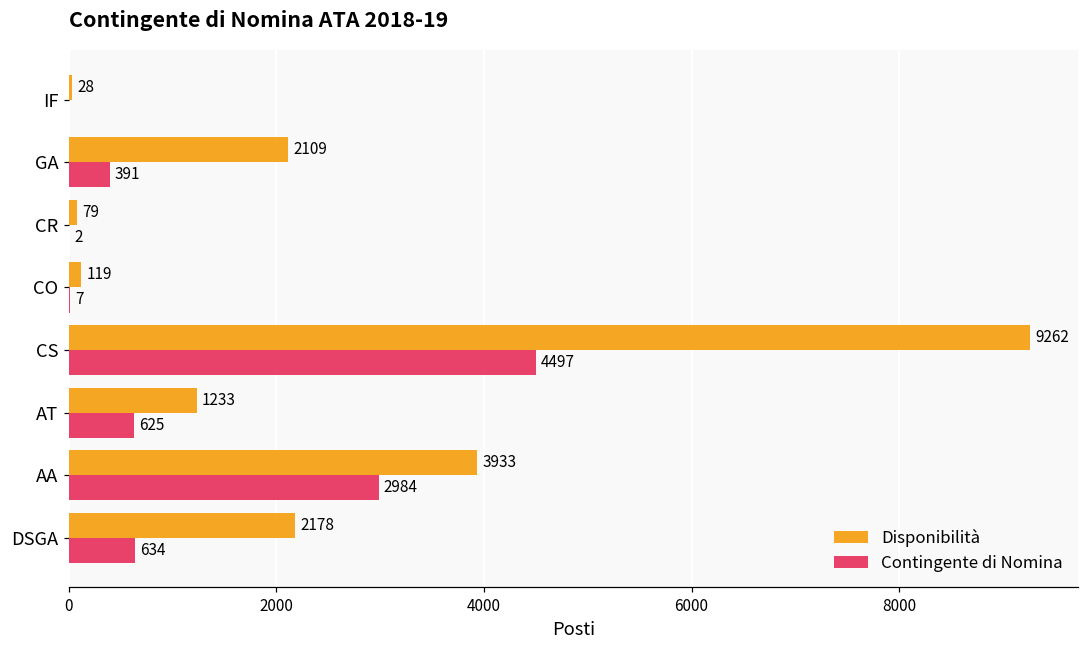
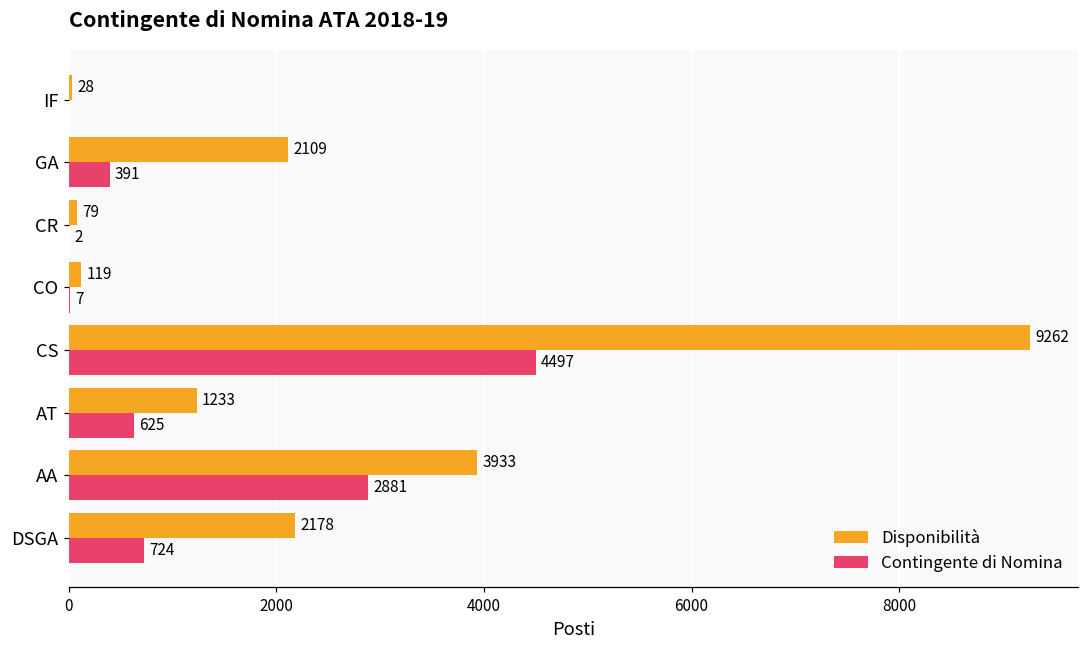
Contingente di Nomina, AA: 2984 -> 2881
Contingente di Nomina, DSGA: 634 -> 724
